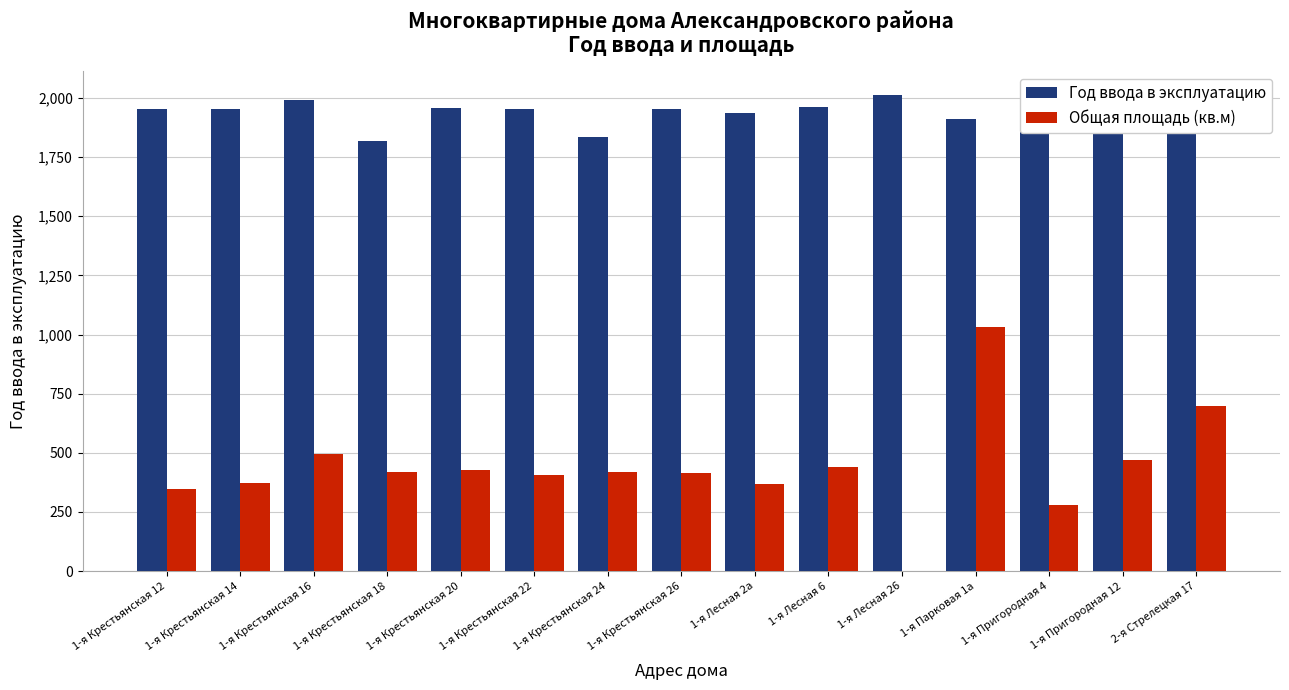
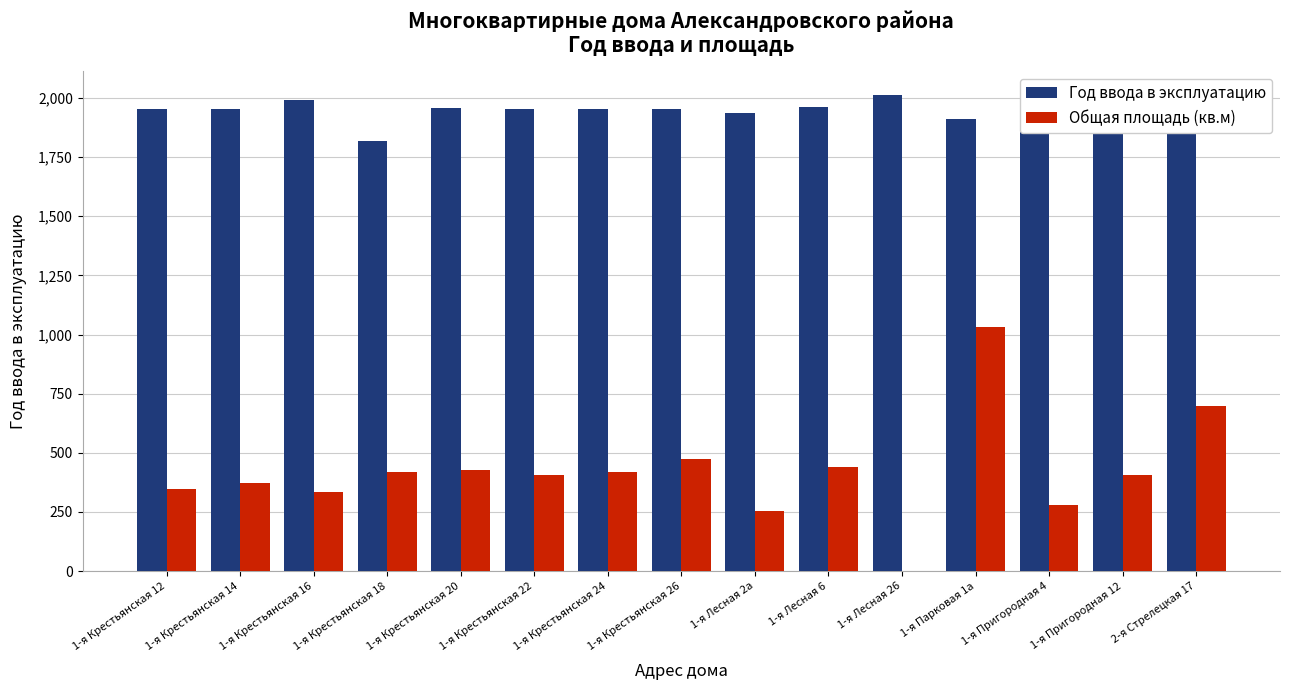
Общая площадь (кв.м), 1-я Крестьянская 16: 490 -> 330
Год ввода в эксплуатацию, 1-я Крестьянская 24: 1,840 -> 1,950
Общая площадь (кв.м), 1-я Крестьянская 26: 420 -> 470
Общая площадь (кв.м), 1-я Лесная 2а: 370 -> 250
Общая площадь (кв.м), 1-я Пригородная 12: 470 -> 410
